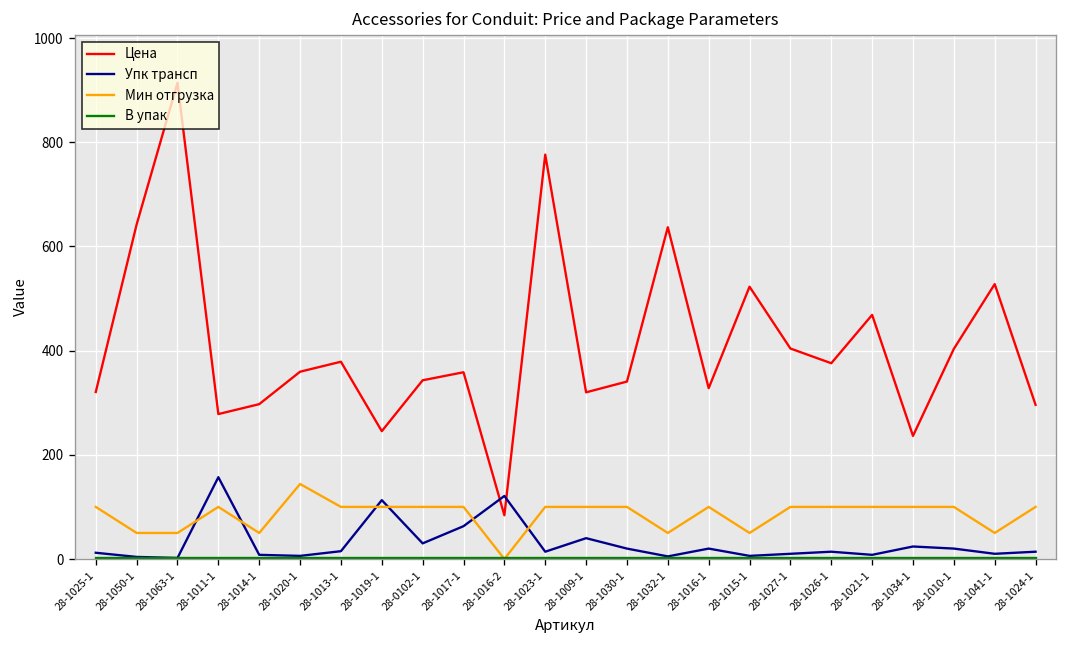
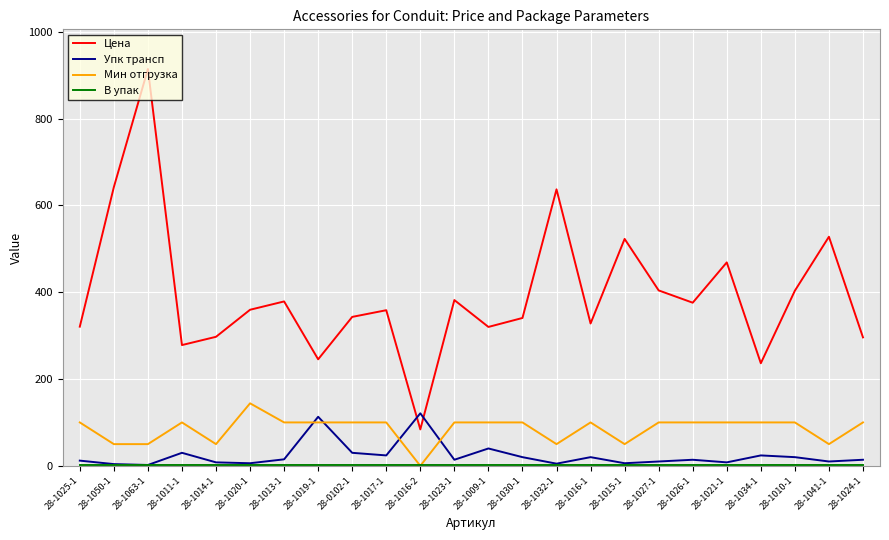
Упк трансп, 28-1011-1: 160 -> 30
Упк трансп, 28-1017-1: 60 -> 20
Цена, 28-1023-1: 780 -> 380
